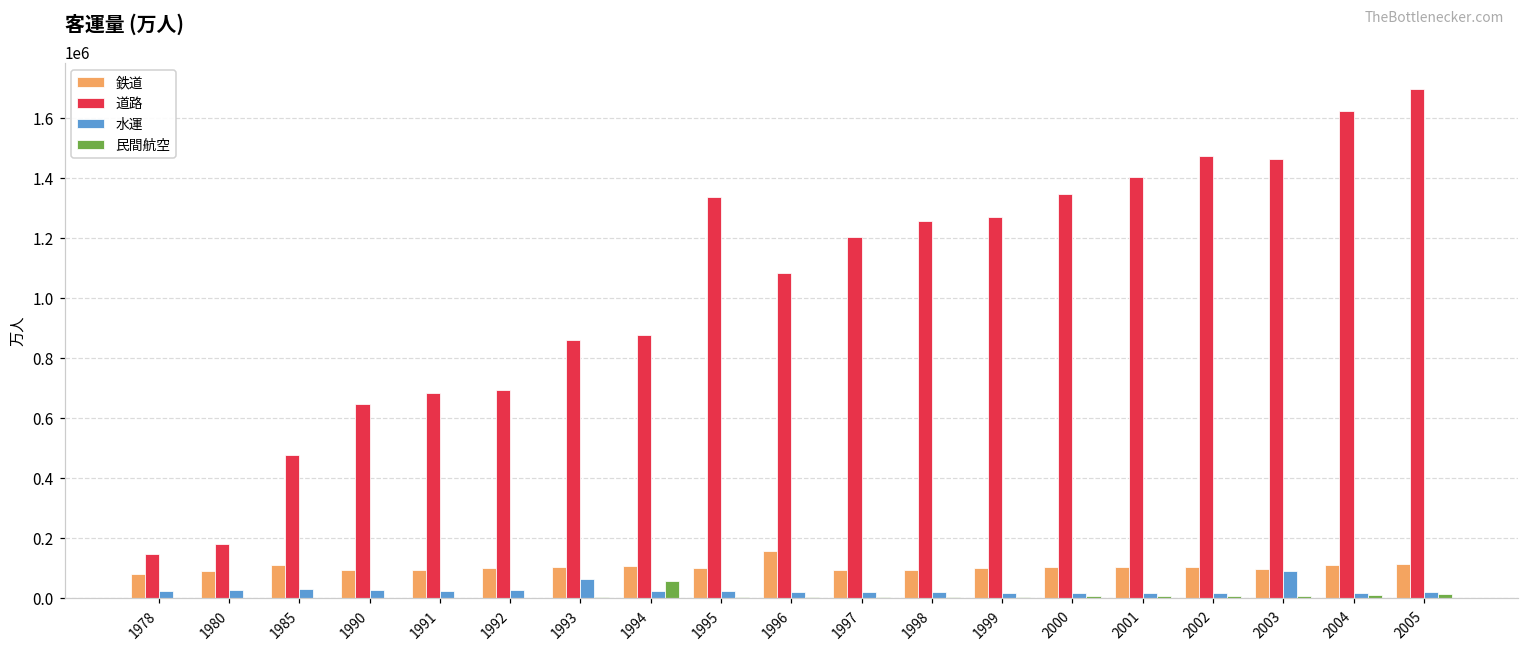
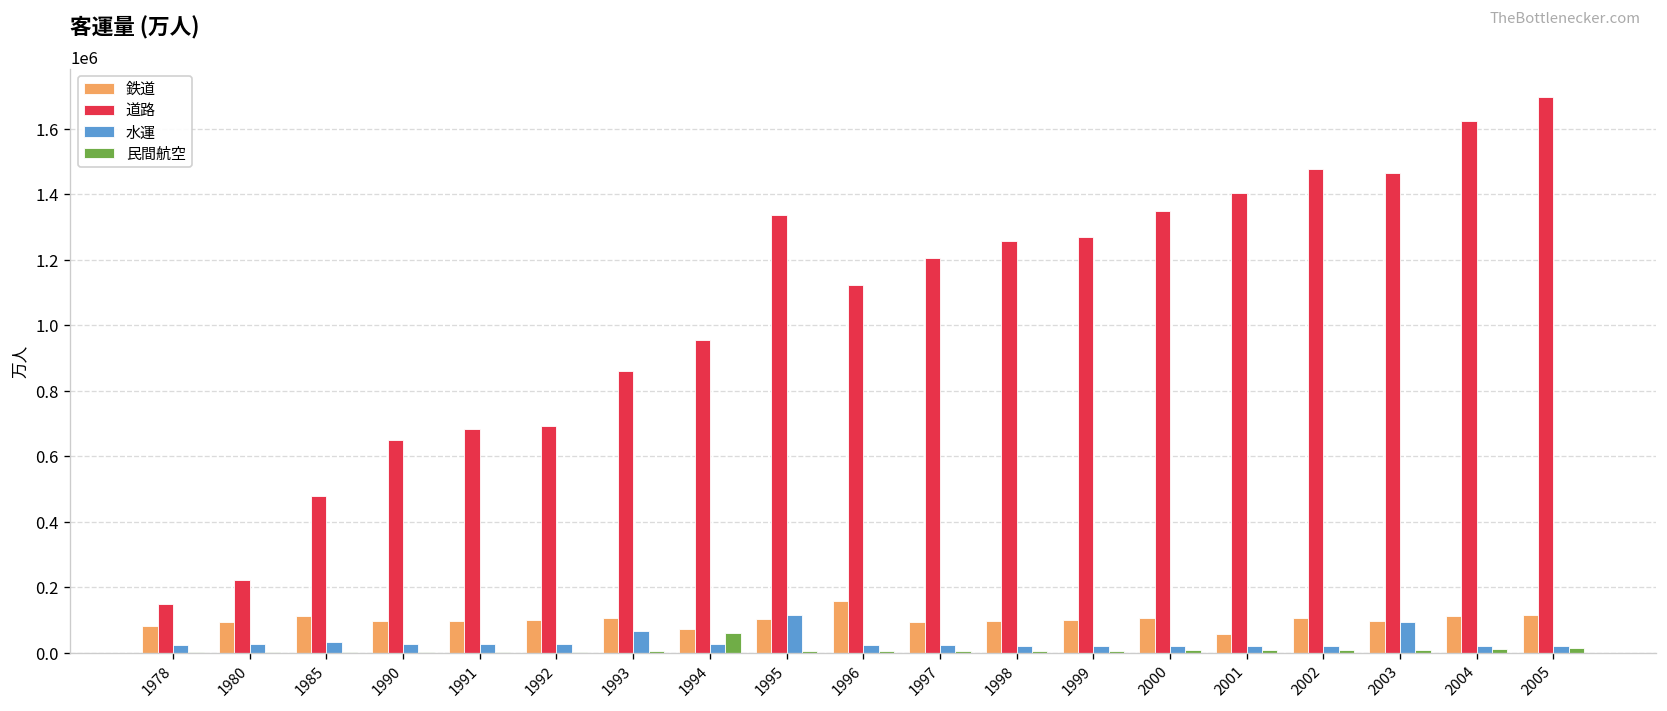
道路, 1980: 180000 -> 220000
鉄道, 1994: 110000 -> 70000
道路, 1994: 880000 -> 950000
水運, 1995: 20000 -> 120000
道路, 1996: 1080000 -> 1120000
鉄道, 2001: 110000 -> 60000
